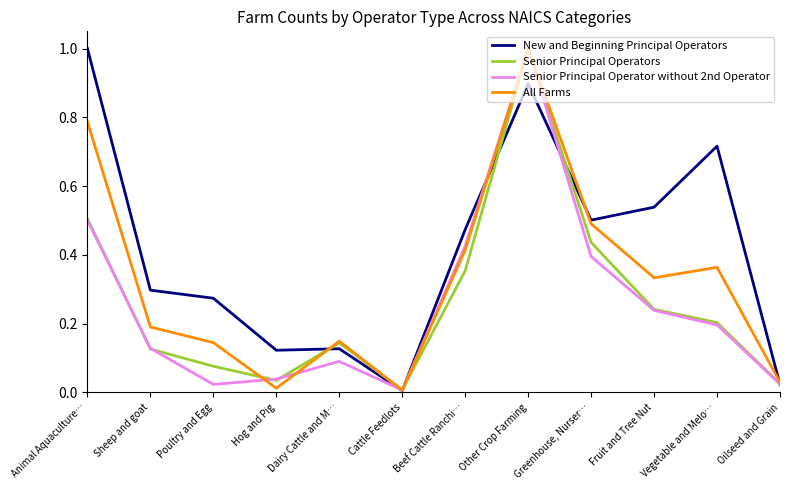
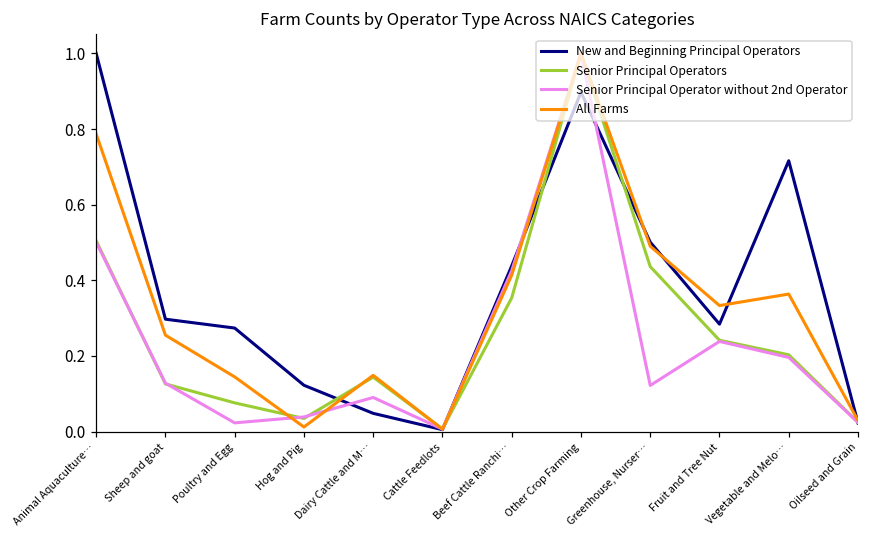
All Farms, Sheep and goat: 0.19 -> 0.25
New and Beginning Principal Operators, Dairy Cattle and M…: 0.13 -> 0.05
New and Beginning Principal Operators, Beef Cattle Ranchi…: 0.47 -> 0.44
Senior Principal Operator without 2nd Operator, Greenhouse, Nurser…: 0.39 -> 0.12
New and Beginning Principal Operators, Fruit and Tree Nut: 0.54 -> 0.28
